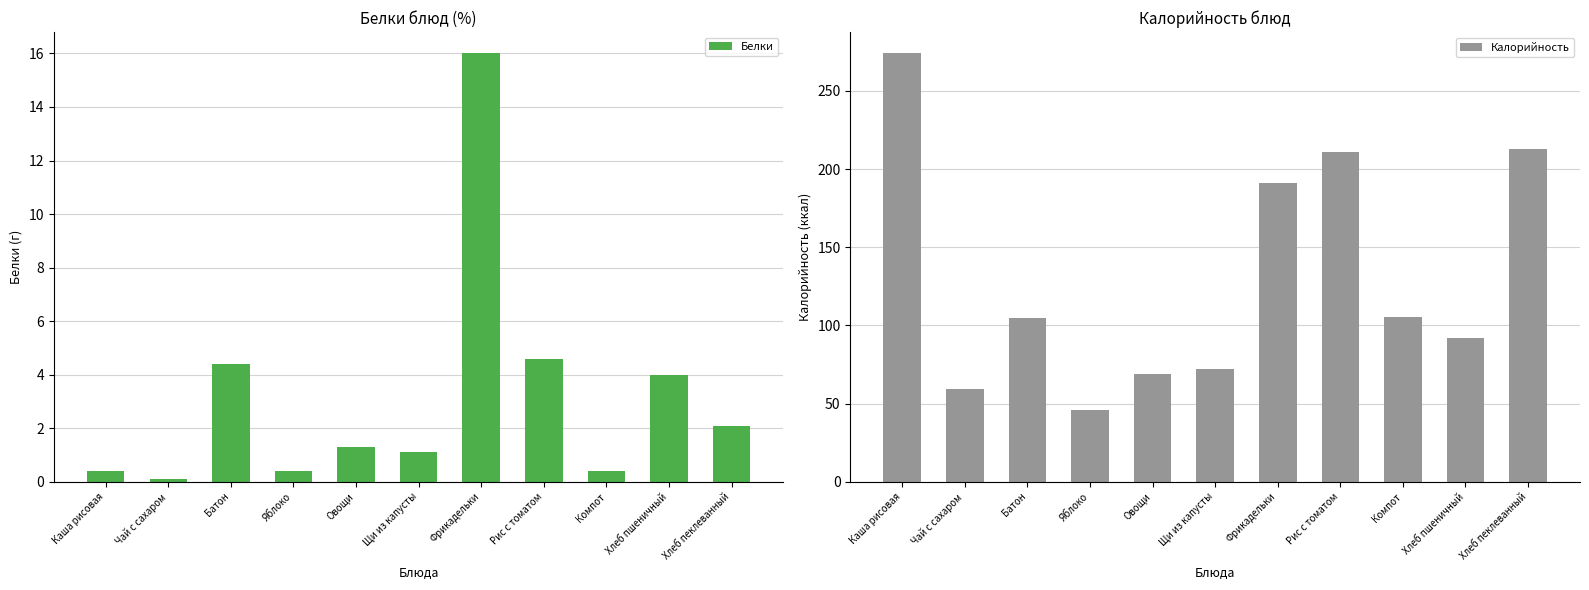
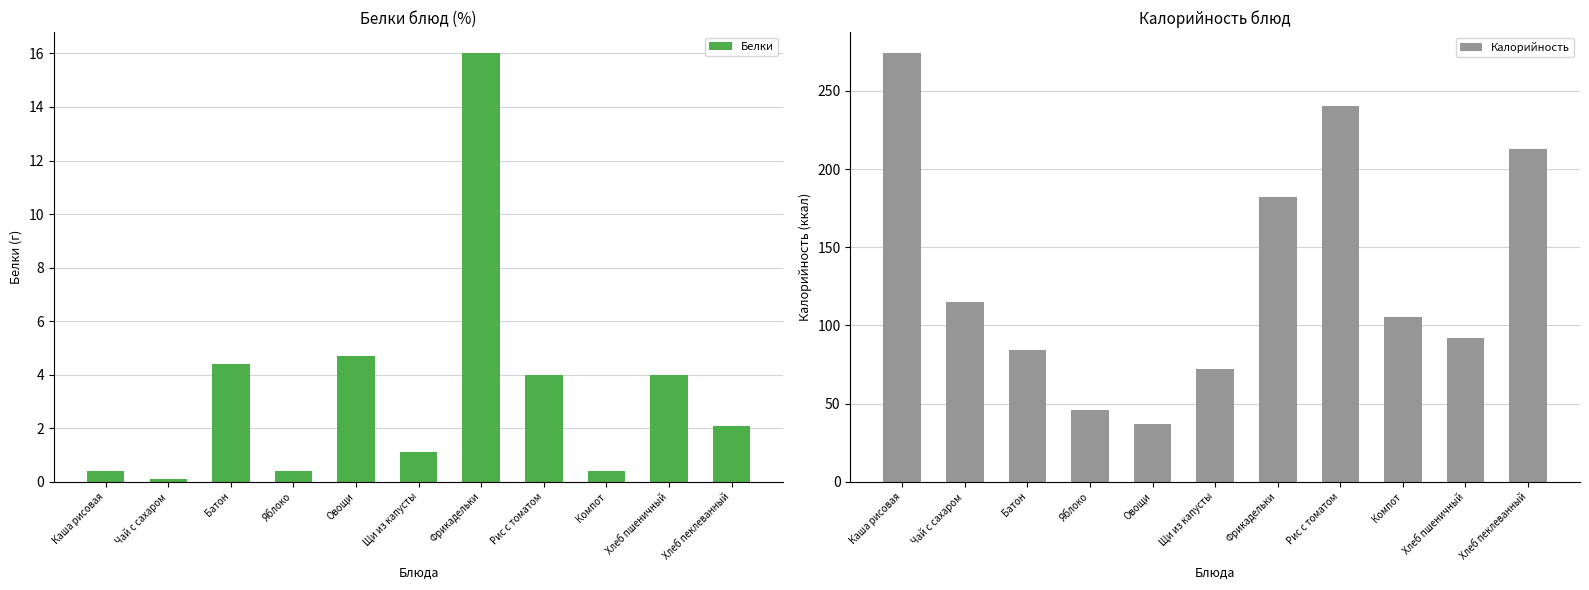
Белки блюд (%), Овощи: 1.3 -> 4.7
Белки блюд (%), Рис с томатом: 4.6 -> 4.0
Калорийность блюд, Чай с сахаром: 59 -> 115
Калорийность блюд, Батон: 105 -> 84
Калорийность блюд, Овощи: 69 -> 37
Калорийность блюд, Фрикадельки: 191 -> 182
Калорийность блюд, Рис с томатом: 211 -> 240
